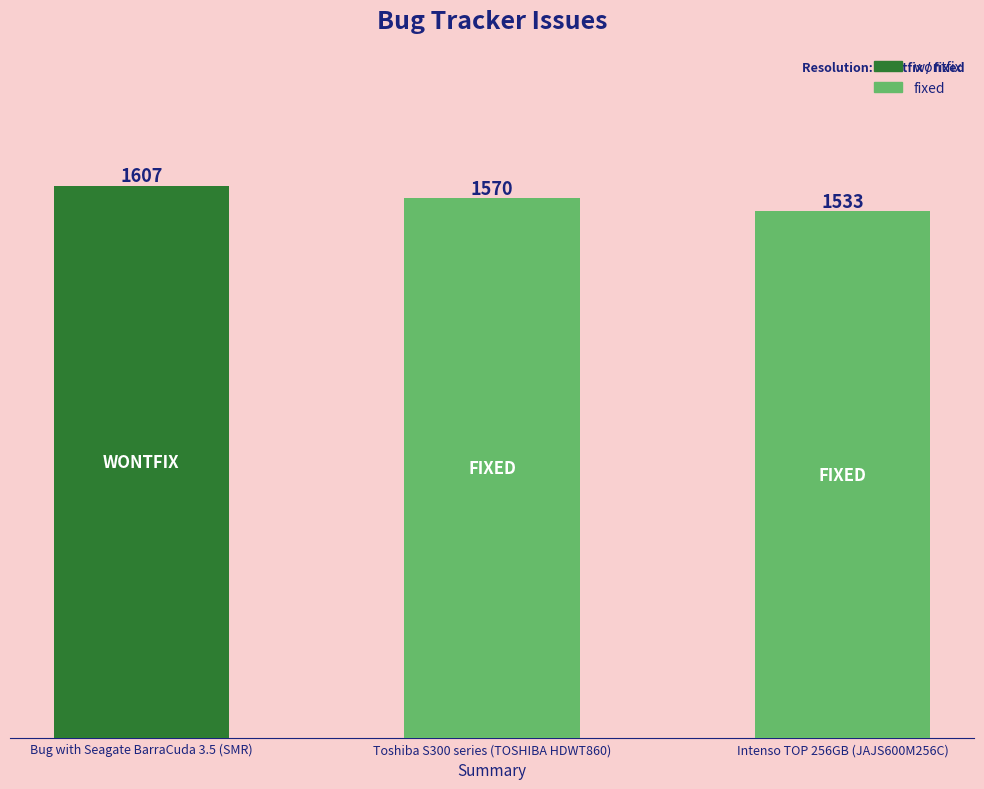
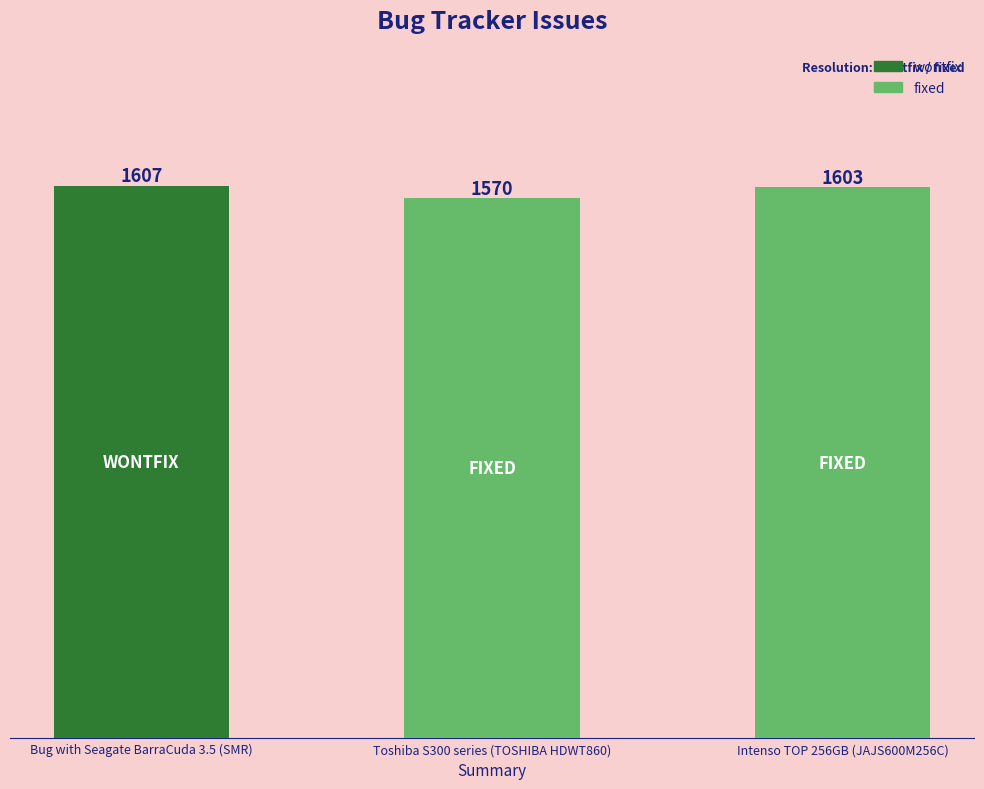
Intenso TOP 256GB (JAJS600M256C): 1533 -> 1603
